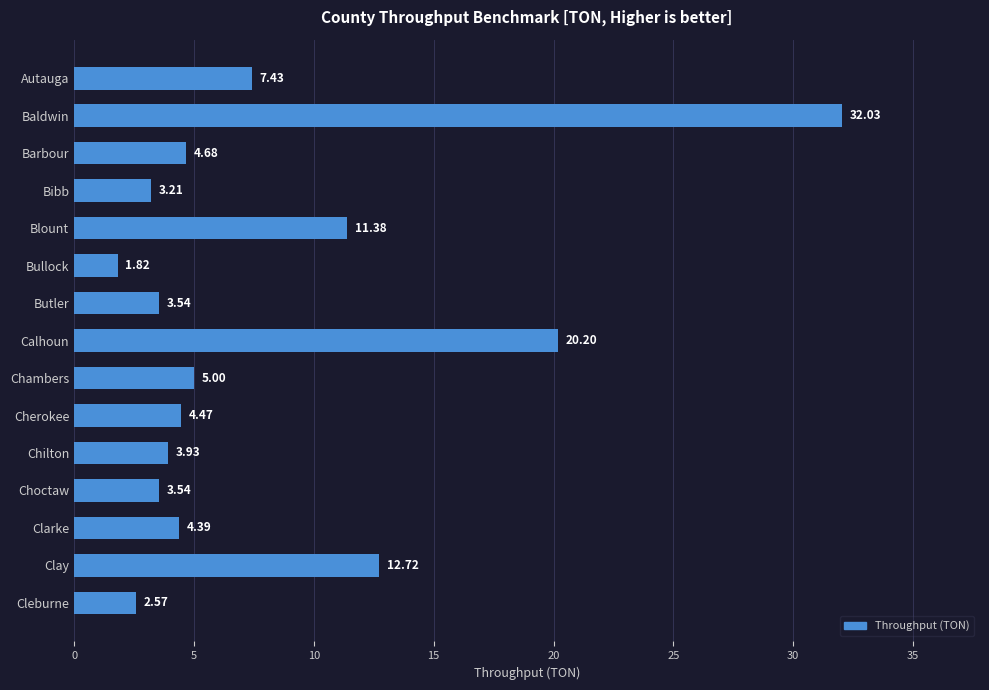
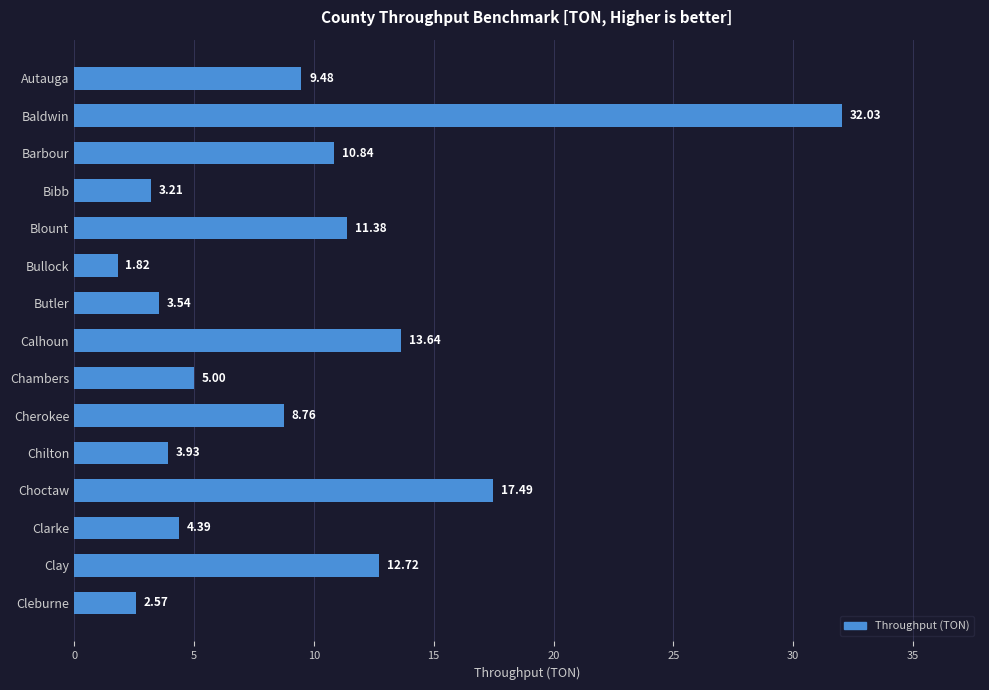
Autauga: 7.43 -> 9.48
Barbour: 4.68 -> 10.84
Calhoun: 20.20 -> 13.64
Cherokee: 4.47 -> 8.76
Choctaw: 3.54 -> 17.49
